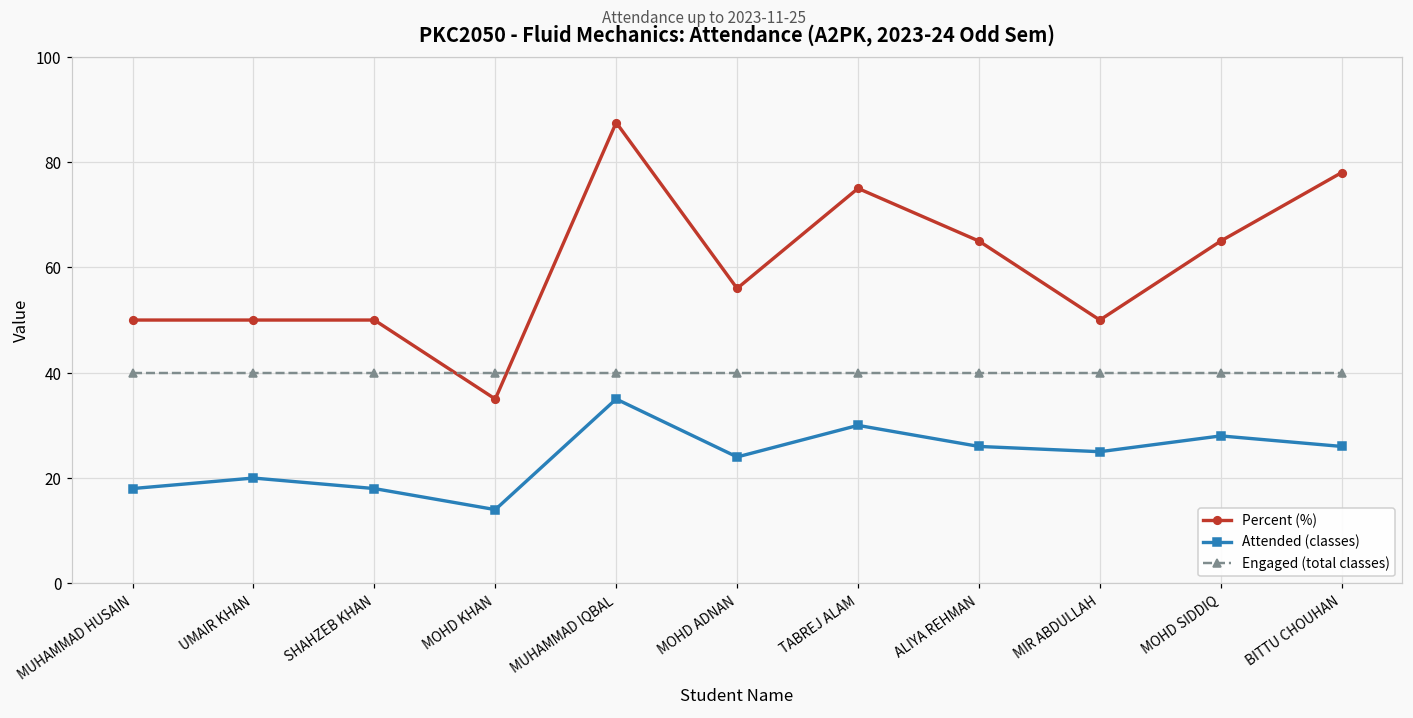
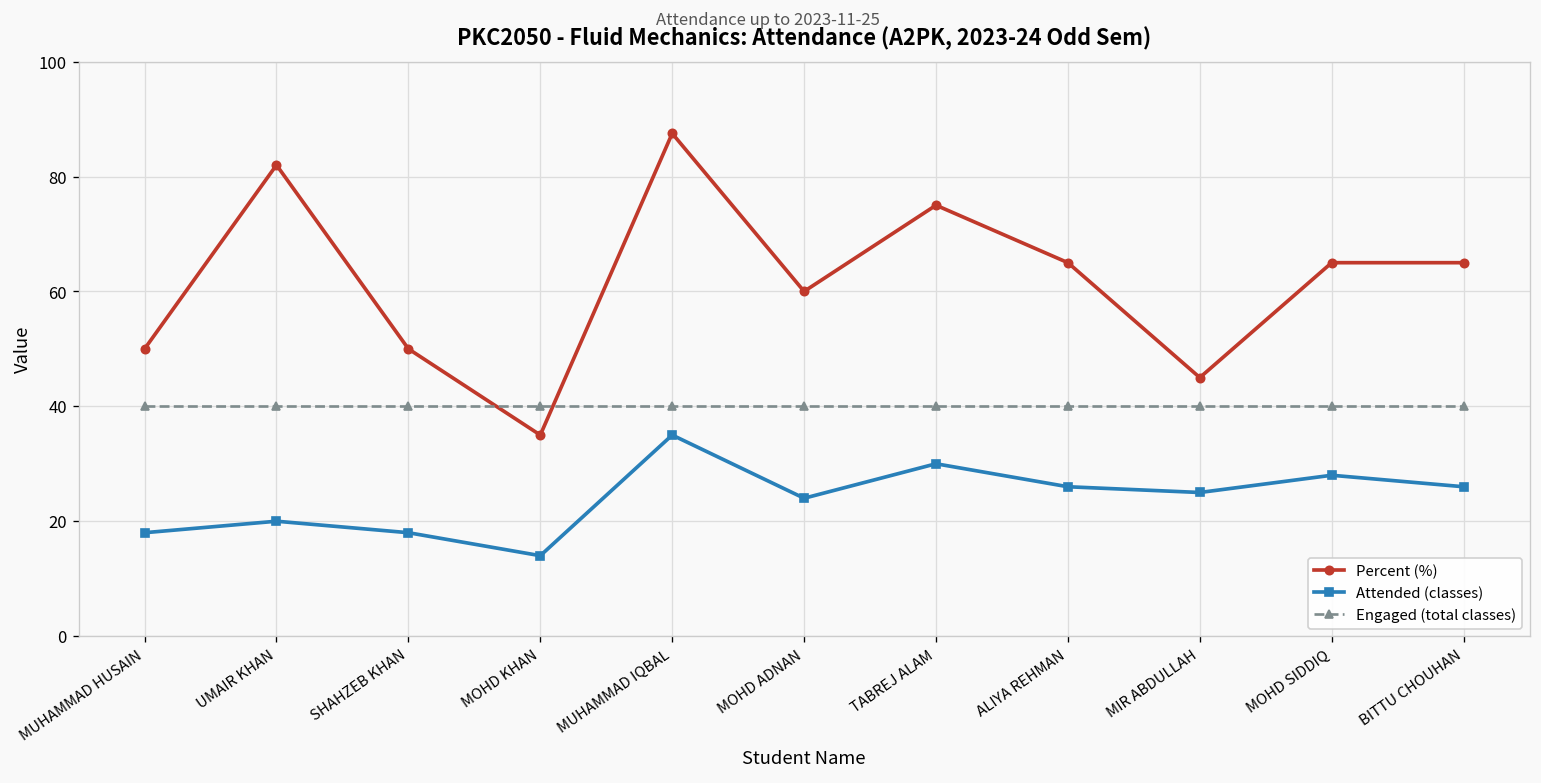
Percent (%), UMAIR KHAN: 50 -> 82
Percent (%), MOHD ADNAN: 56 -> 60
Percent (%), MIR ABDULLAH: 50 -> 45
Percent (%), BITTU CHOUHAN: 78 -> 65
